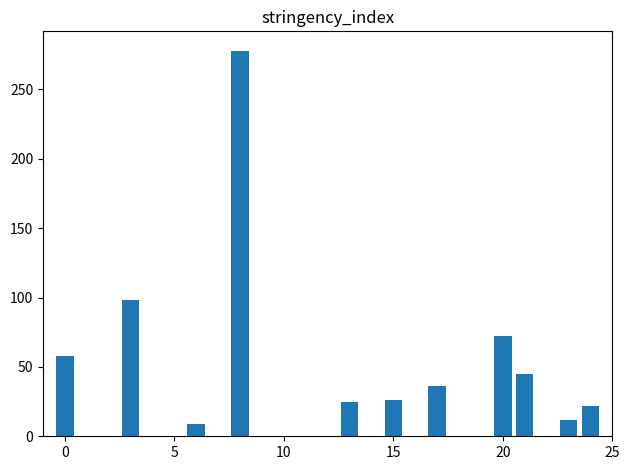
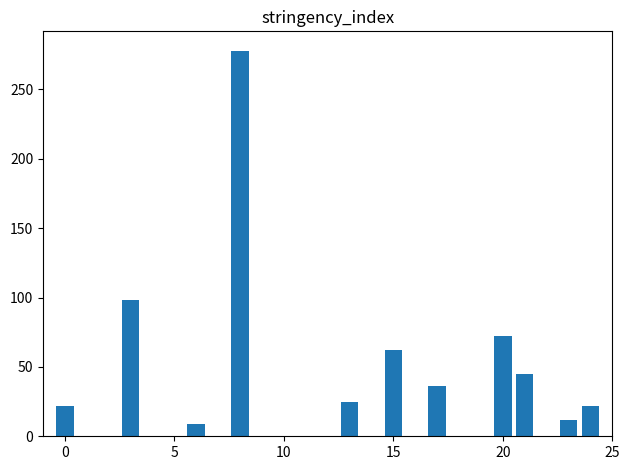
0: 58 -> 22
15: 26 -> 62
